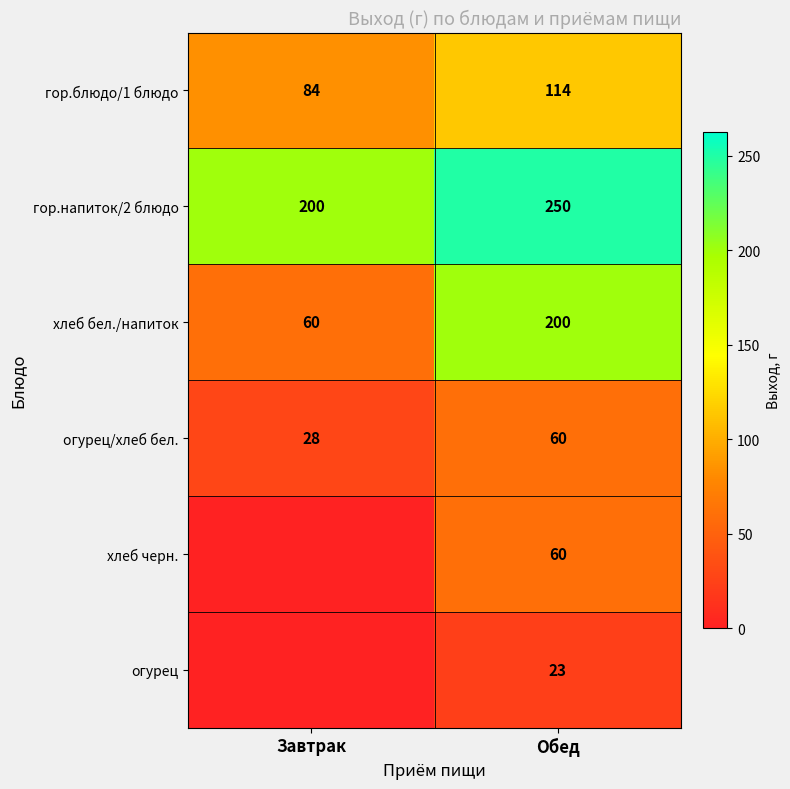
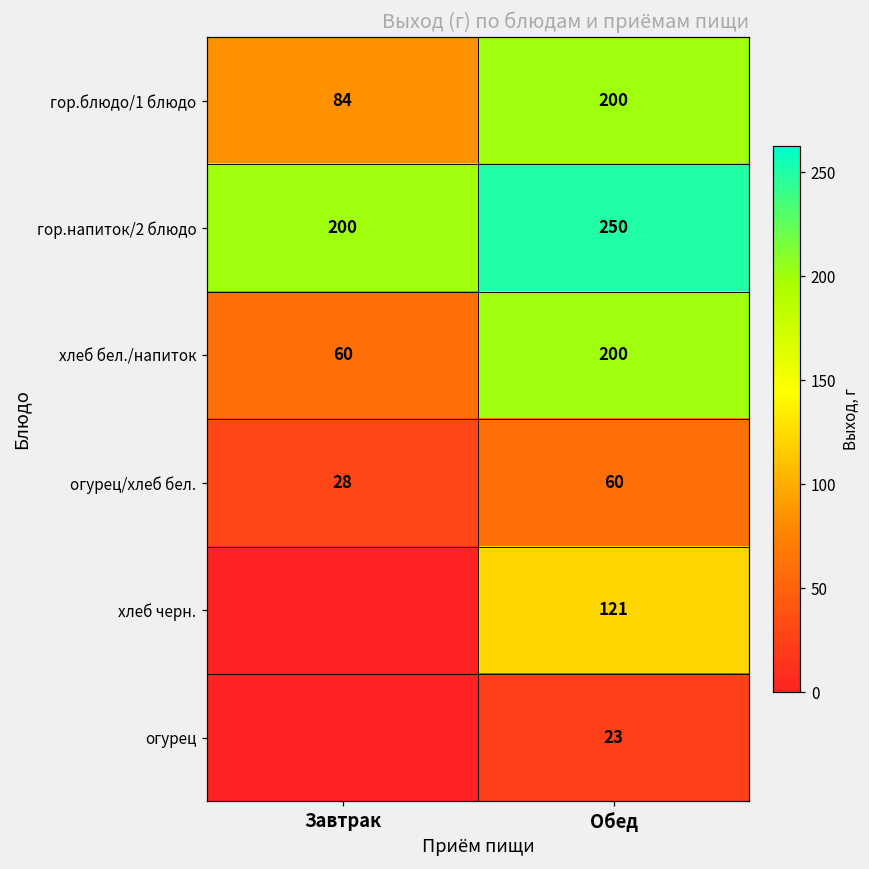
гор.блюдо/1 блюдо, Обед: 114 -> 200
хлеб черн., Обед: 60 -> 121
